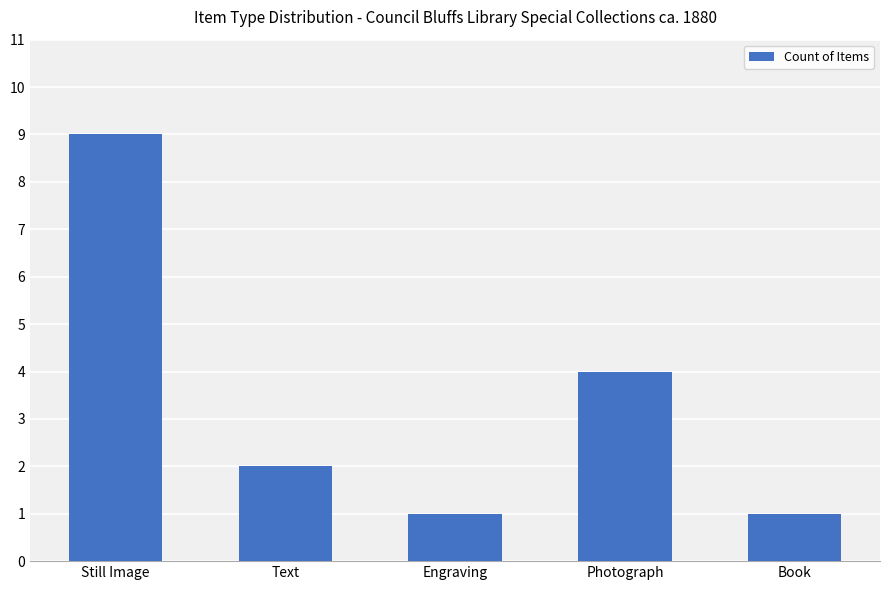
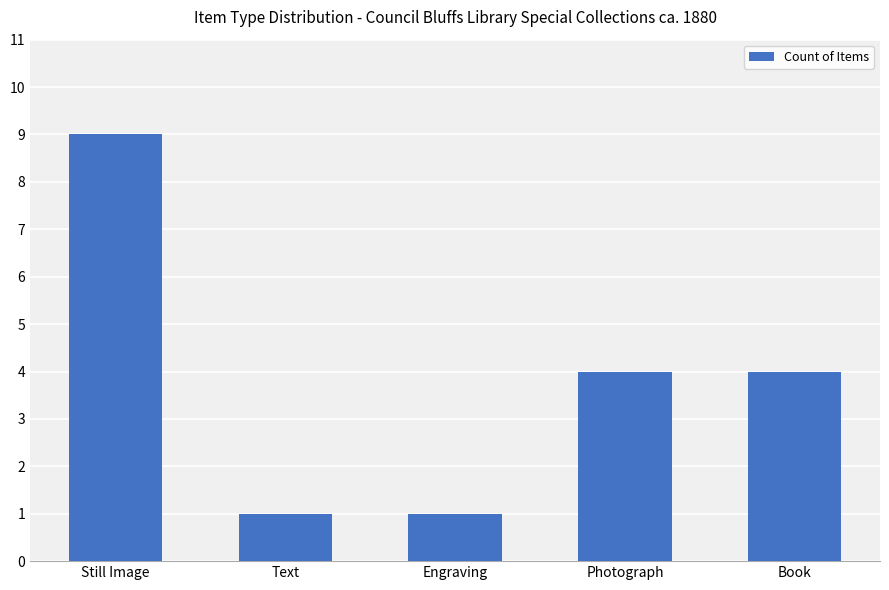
Text: 2 -> 1
Book: 1 -> 4
